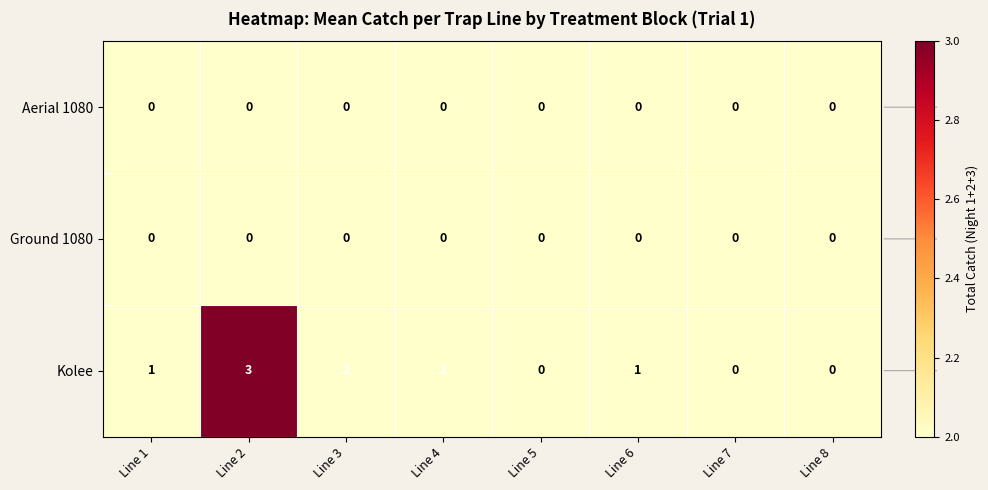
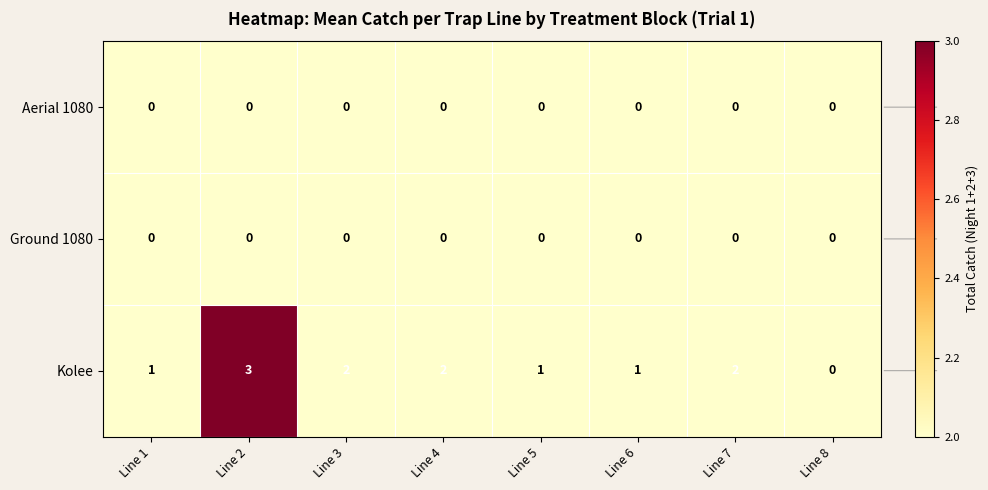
Kolee, Line 5: 0 -> 1
Kolee, Line 7: 0 -> 2
